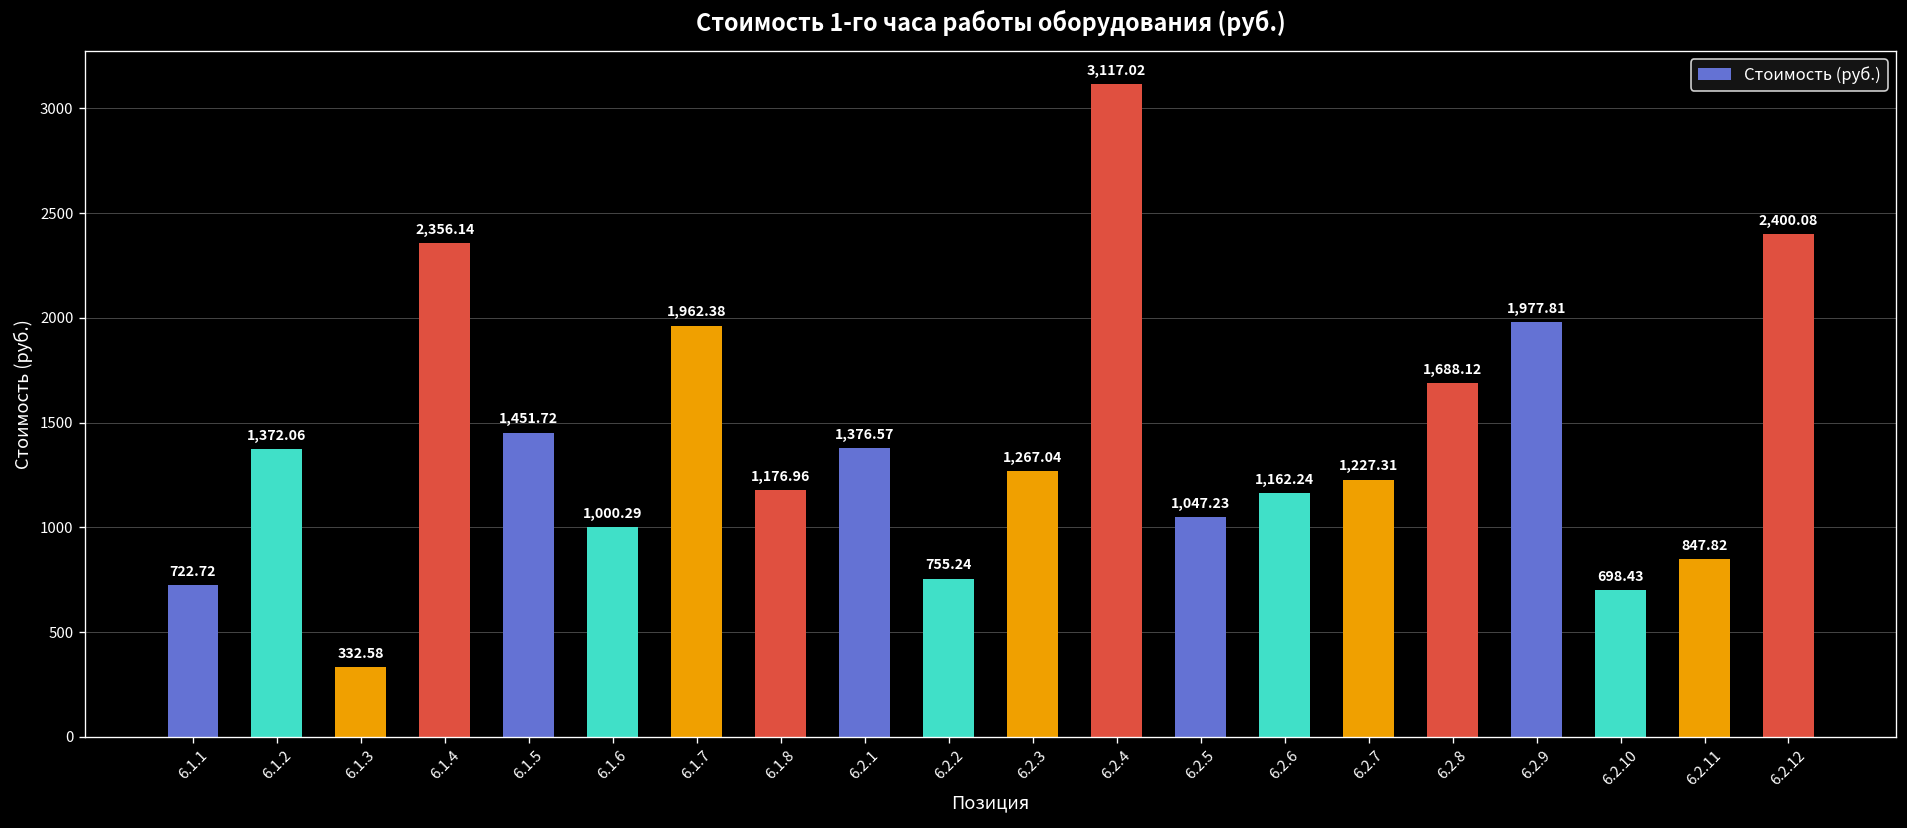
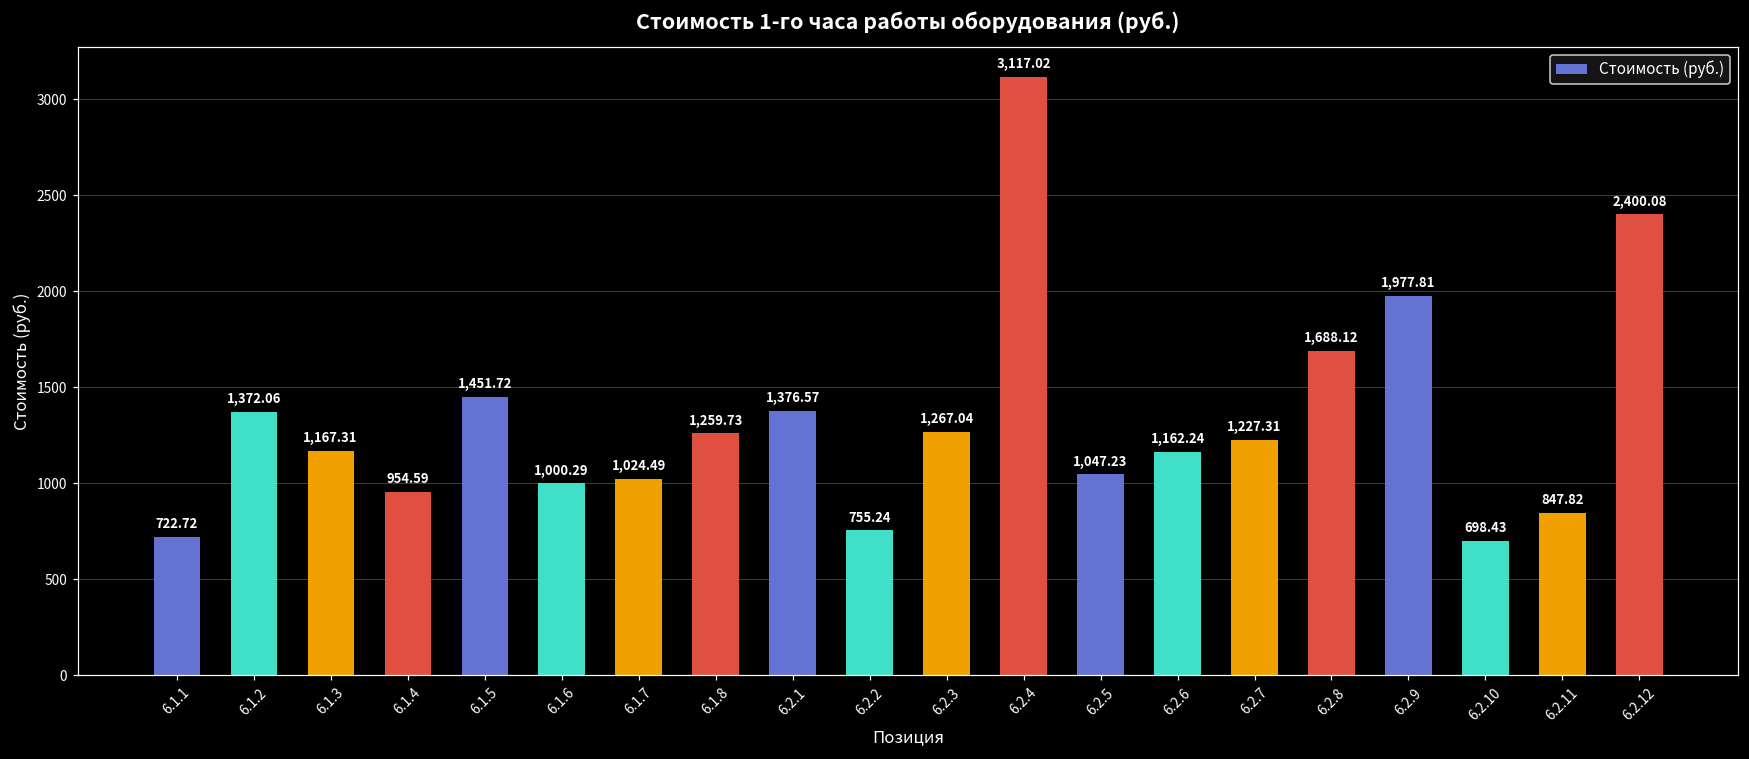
6.1.3: 332.58 -> 1,167.31
6.1.4: 2,356.14 -> 954.59
6.1.7: 1,962.38 -> 1,024.49
6.1.8: 1,176.96 -> 1,259.73
